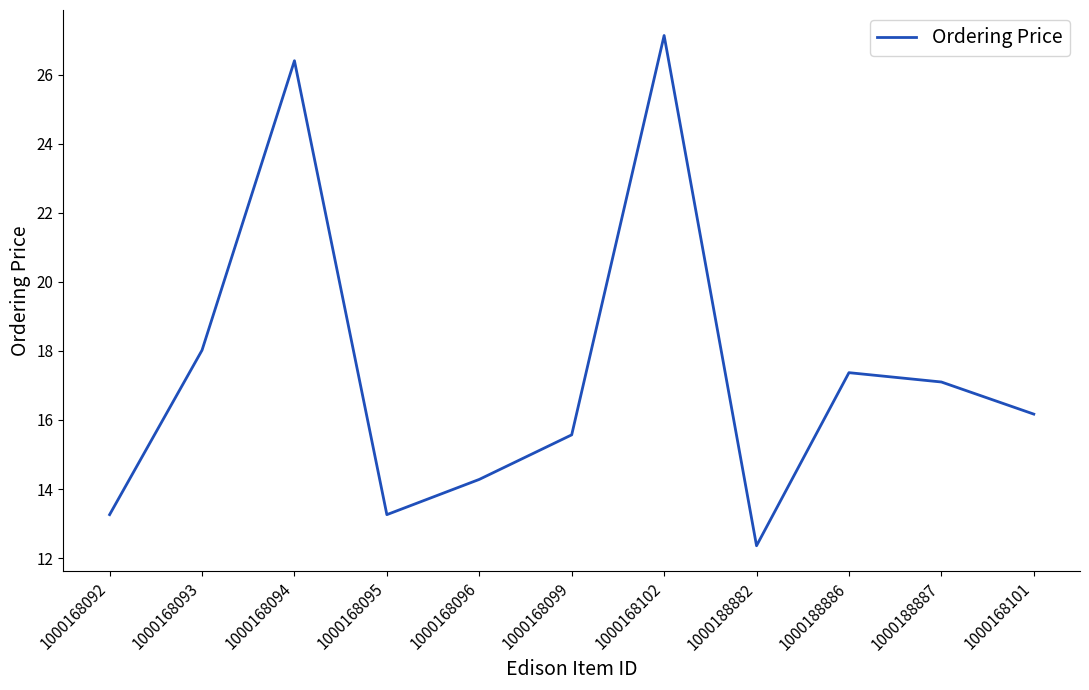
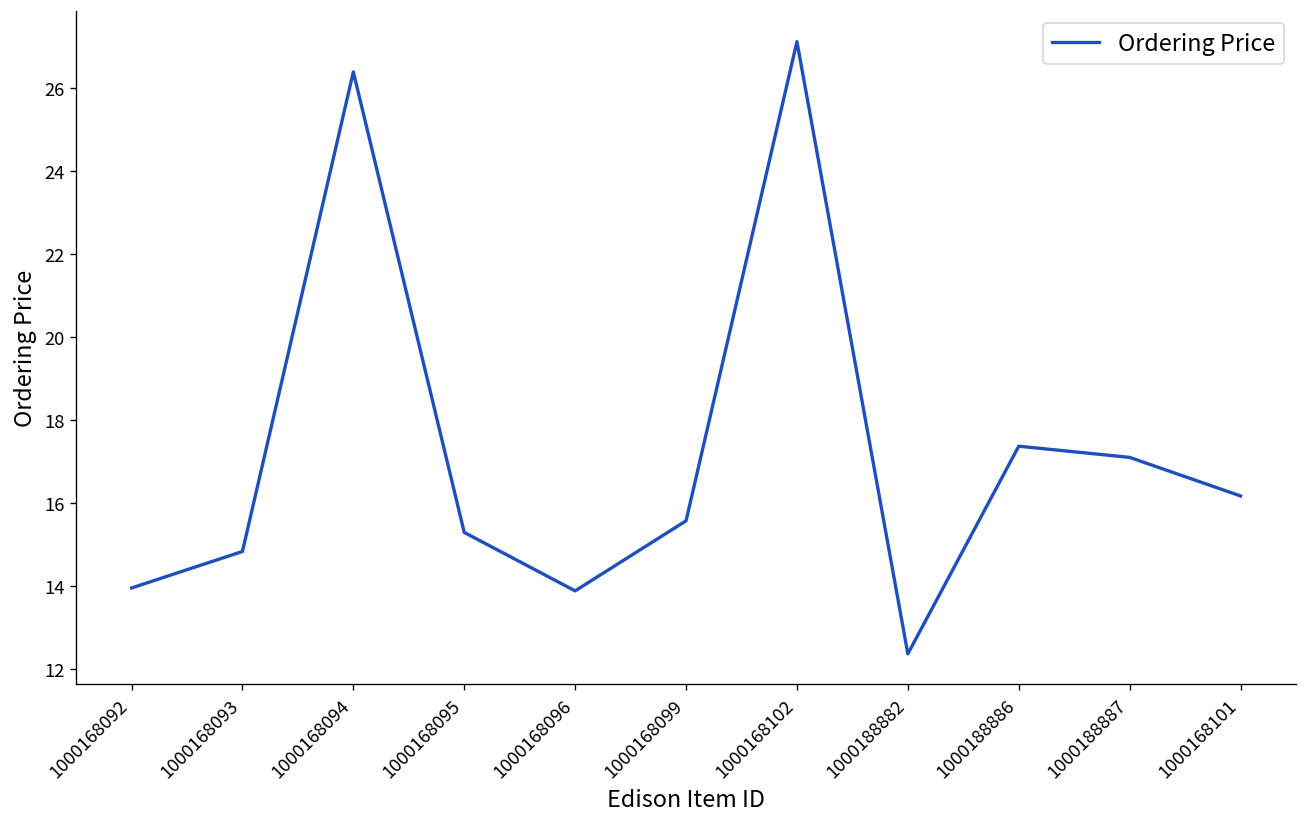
1000168092: 13.3 -> 14.0
1000168093: 18.0 -> 14.8
1000168095: 13.3 -> 15.3
1000168096: 14.3 -> 13.9
